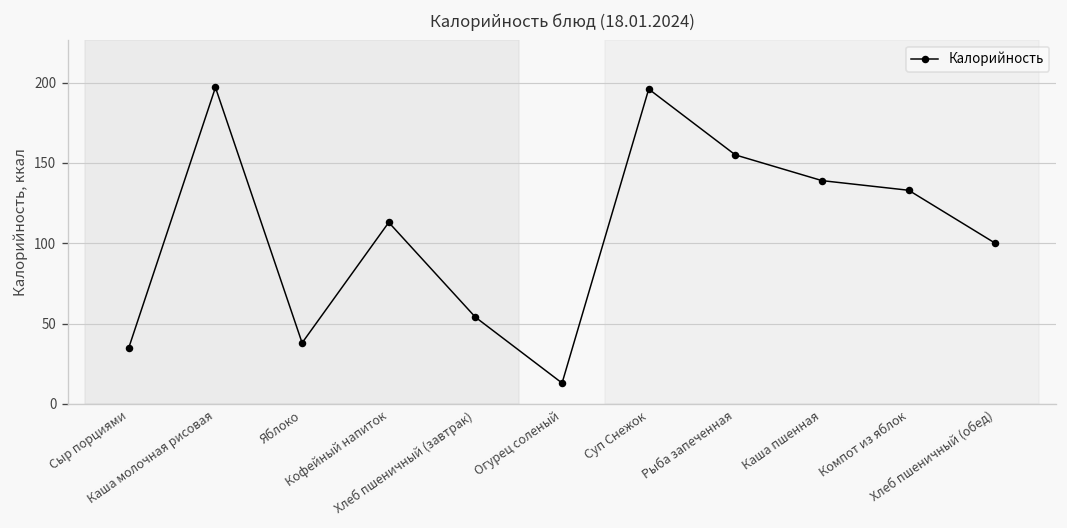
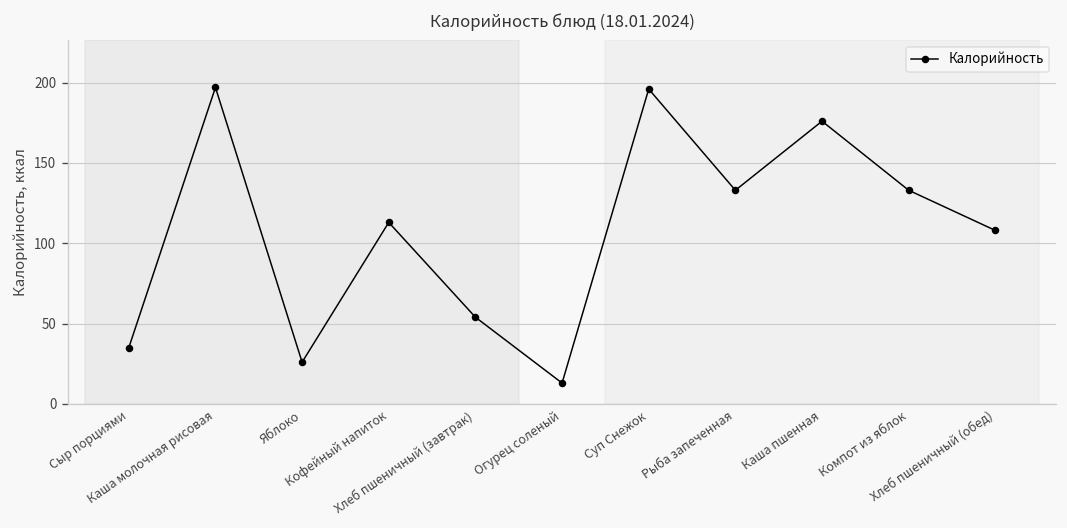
Яблоко: 38 -> 26
Рыба запеченная: 155 -> 133
Каша пшенная: 139 -> 176
Хлеб пшеничный (обед): 100 -> 108
